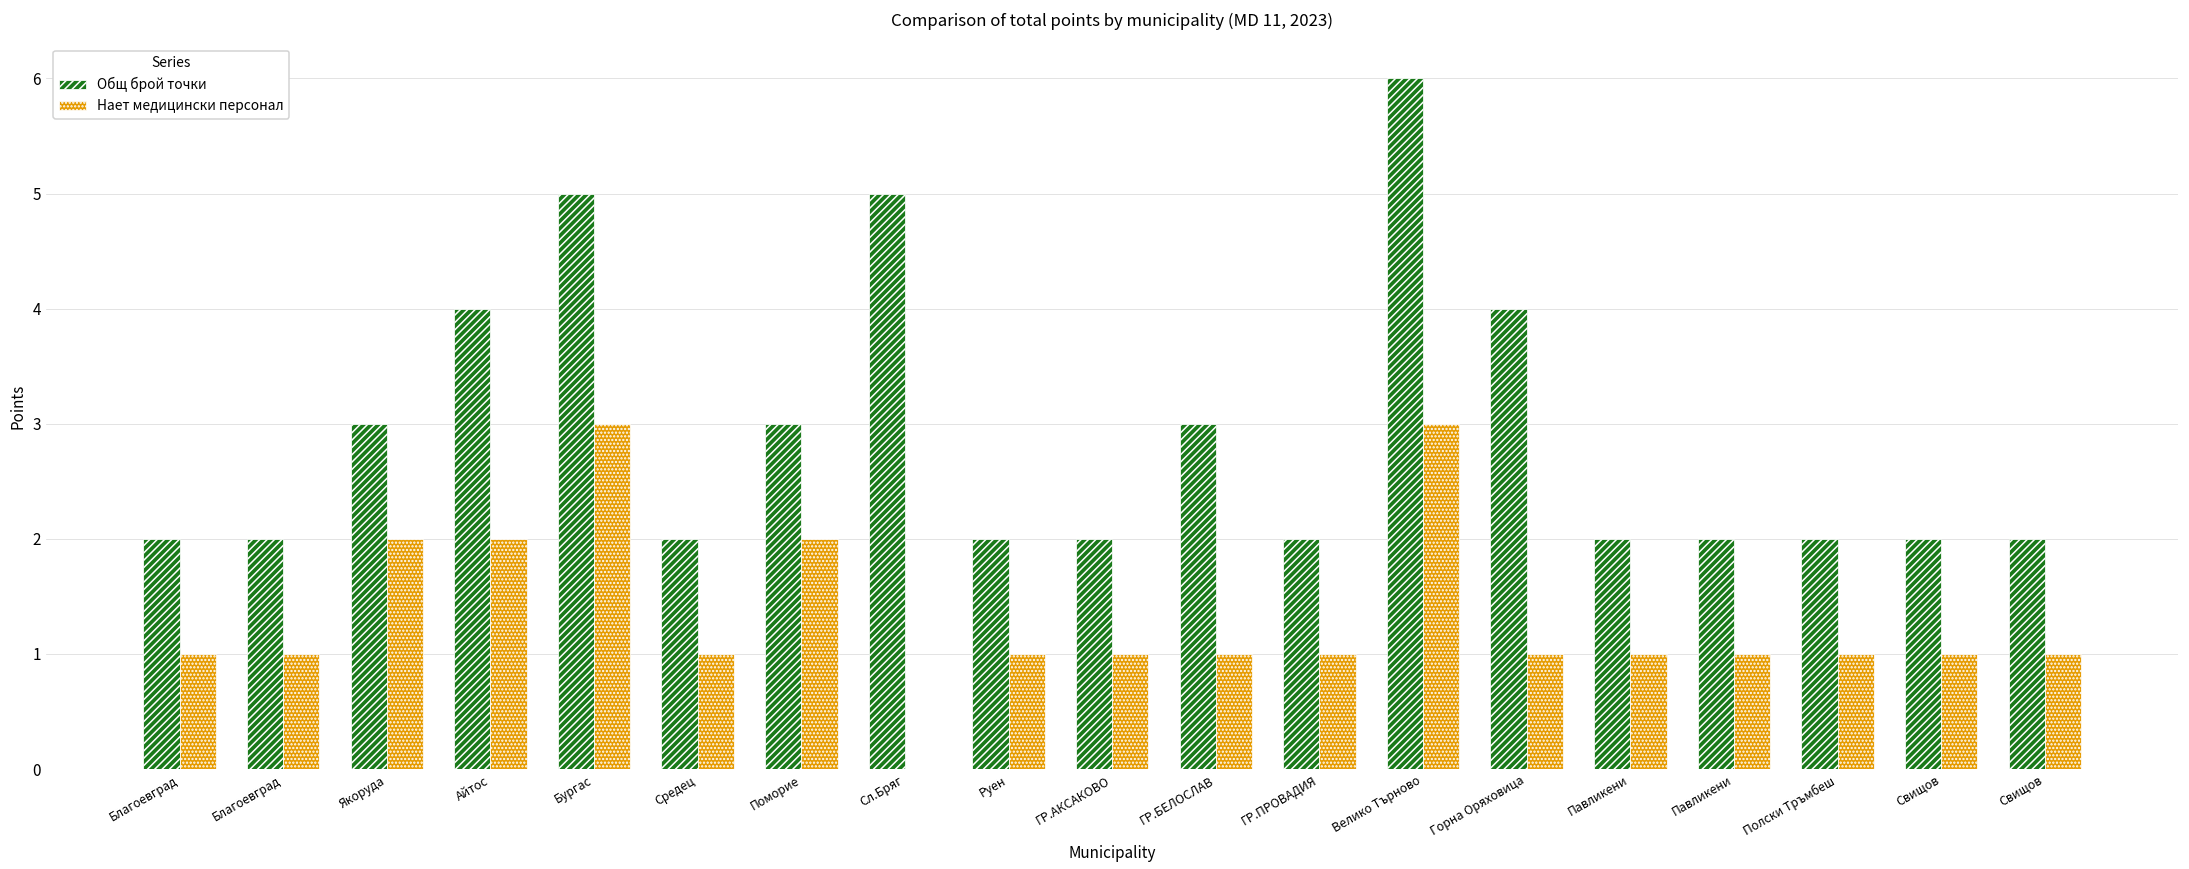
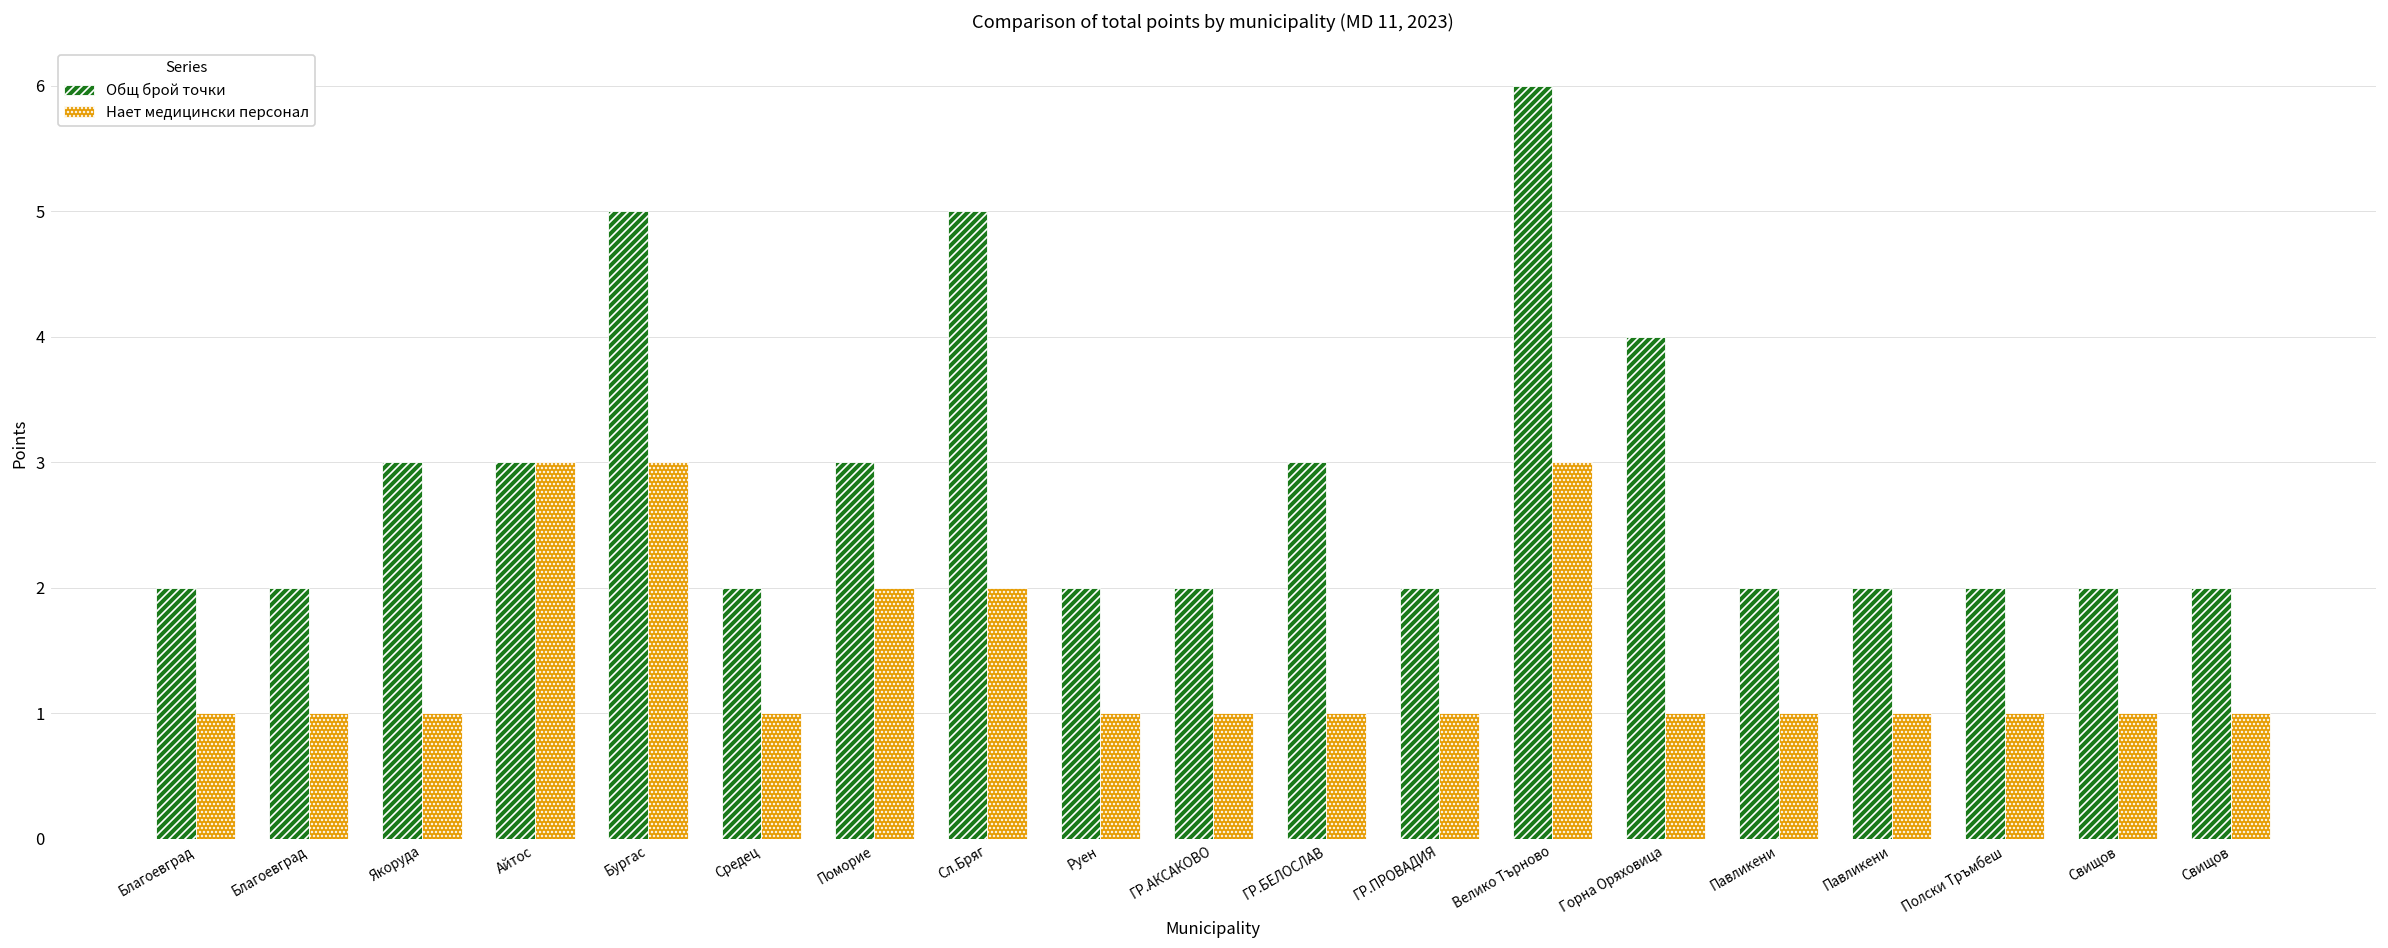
Нает медицински персонал, Якоруда: 2 -> 1
Общ брой точки, Айтос: 4 -> 3
Нает медицински персонал, Айтос: 2 -> 3
Нает медицински персонал, Сл.Бряг: 0 -> 2
